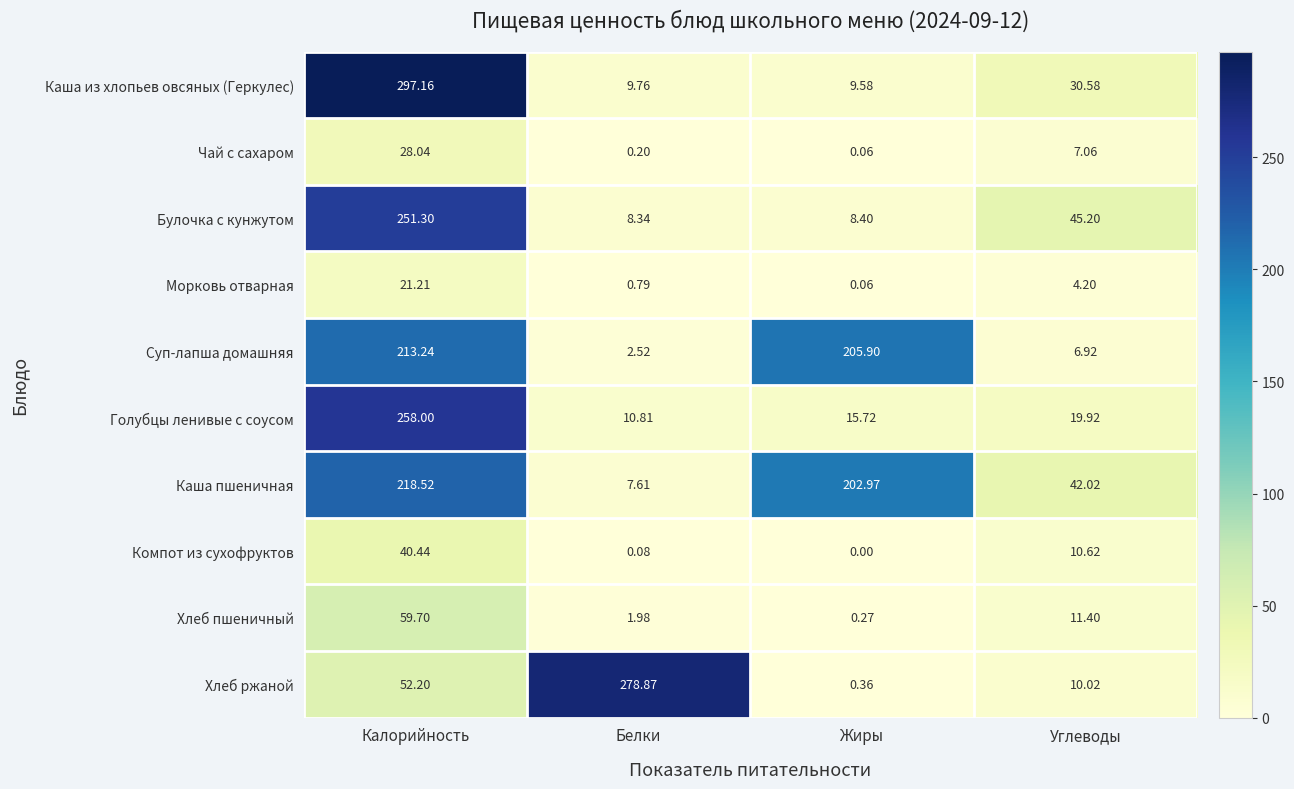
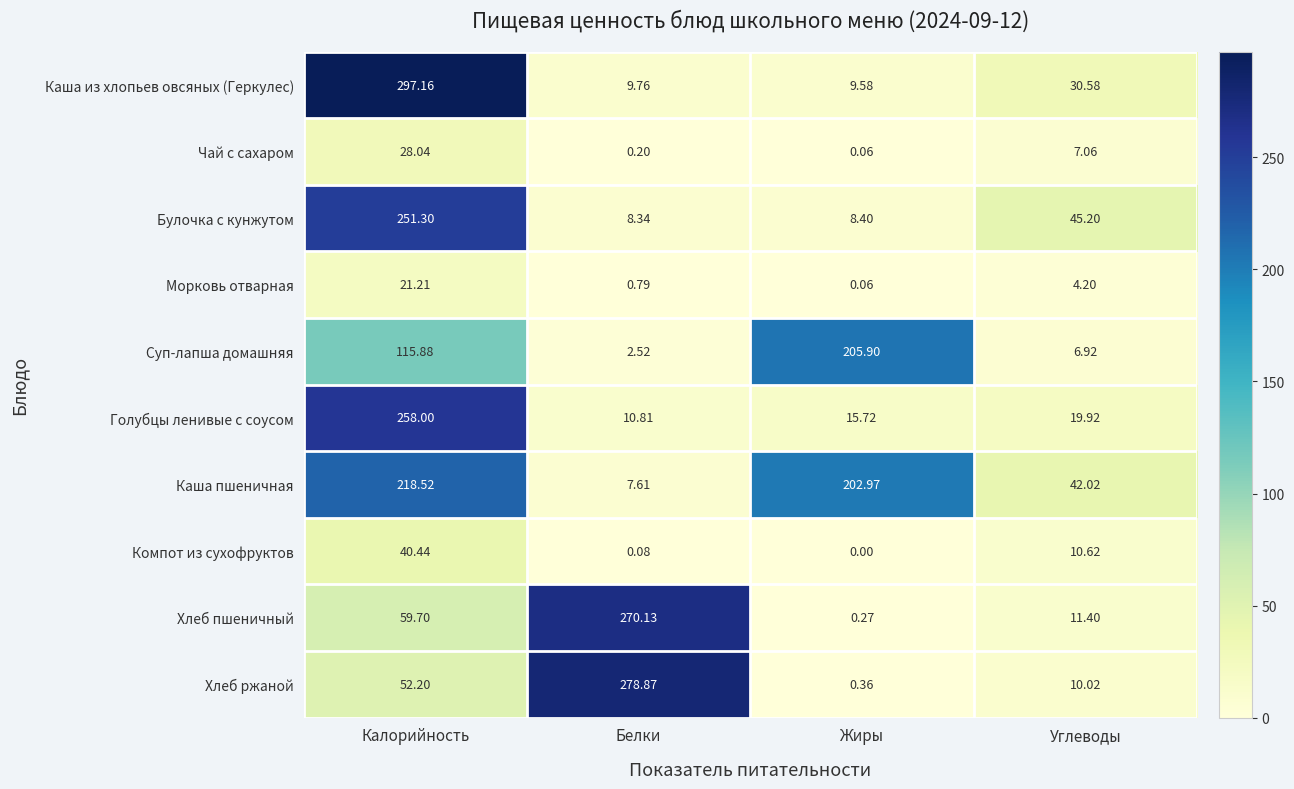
Суп-лапша домашняя, Калорийность: 213.24 -> 115.88
Хлеб пшеничный, Белки: 1.98 -> 270.13
